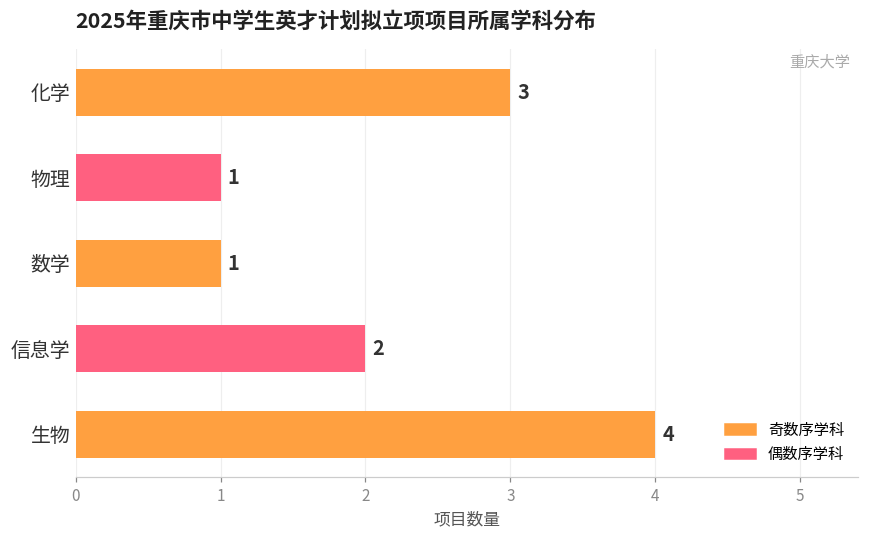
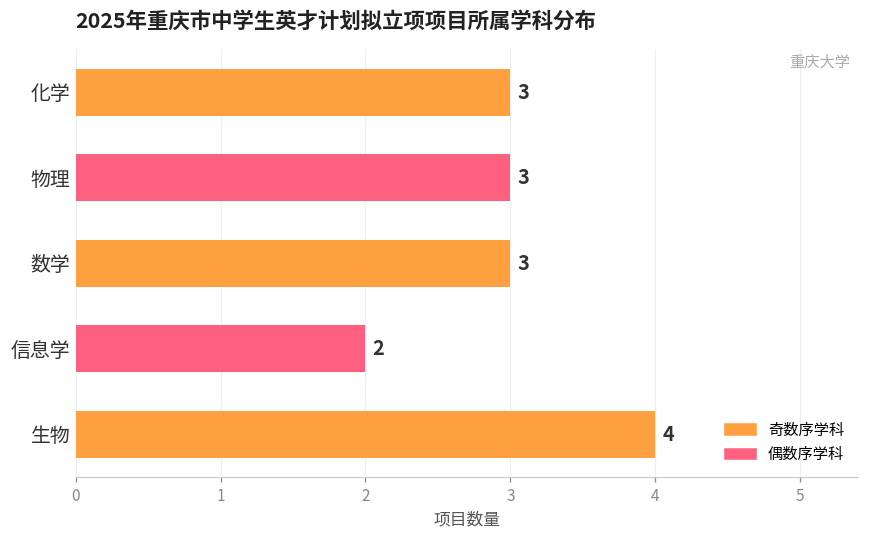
物理: 1 -> 3
数学: 1 -> 3
